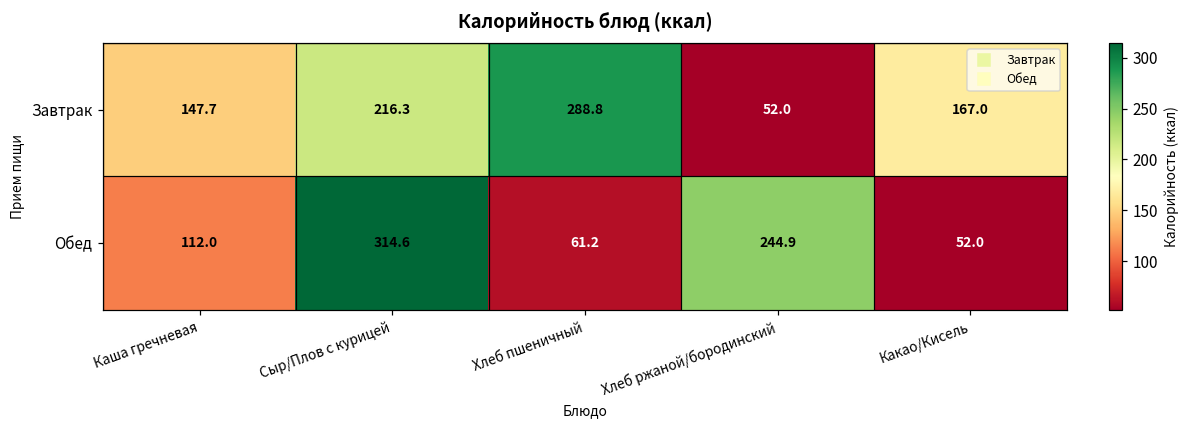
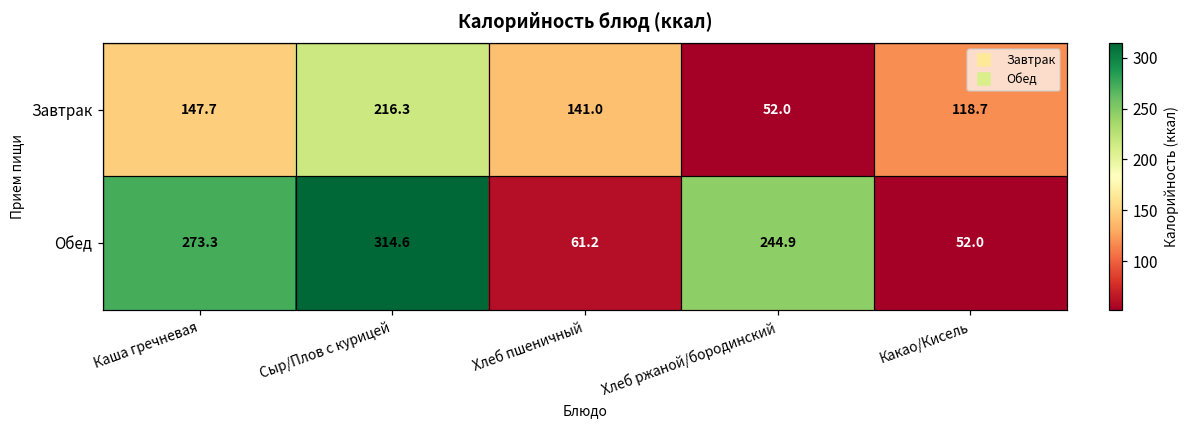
Завтрак, Хлеб пшеничный: 288.8 -> 141.0
Завтрак, Какао/Кисель: 167.0 -> 118.7
Обед, Каша гречневая: 112.0 -> 273.3
